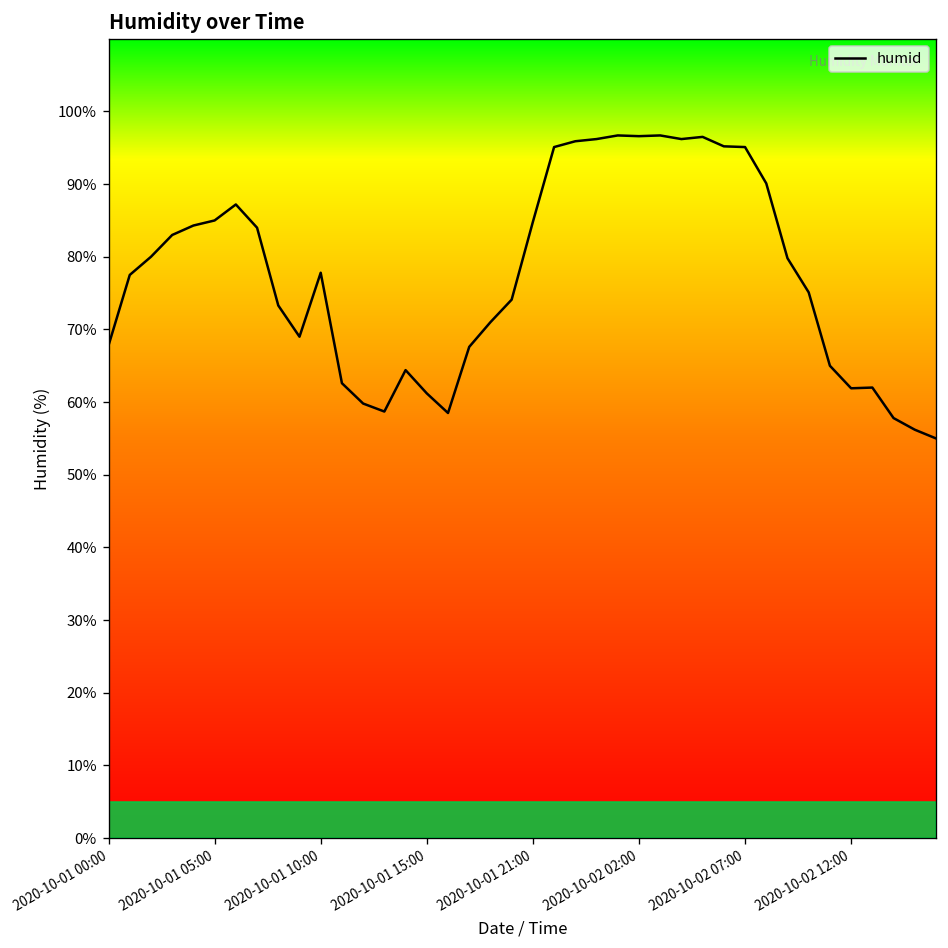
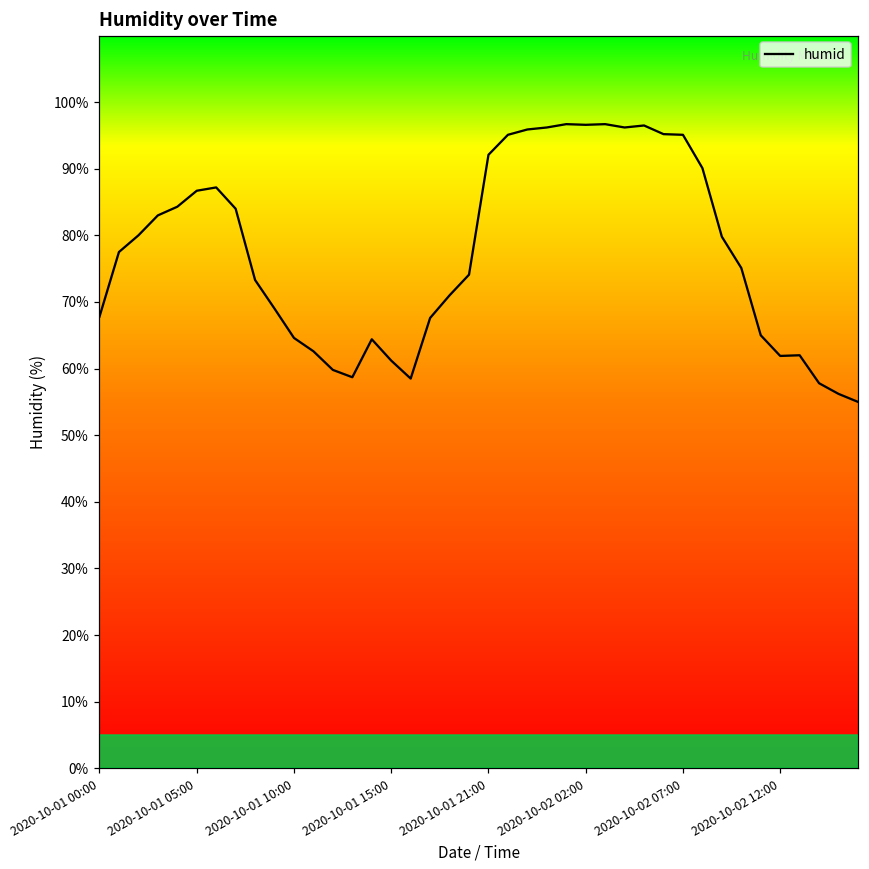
2020-10-01 05:00: 85% -> 87%
2020-10-01 10:00: 78% -> 65%
2020-10-01 21:00: 85% -> 92%
